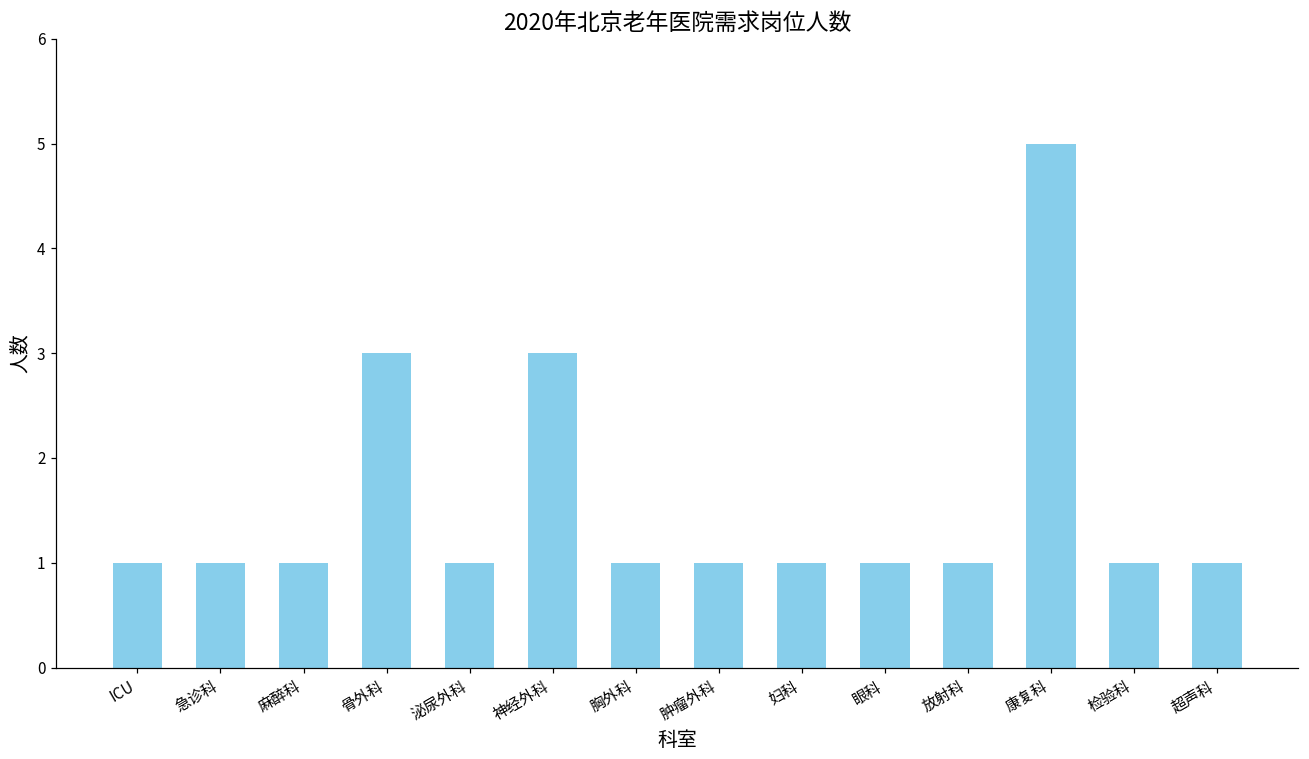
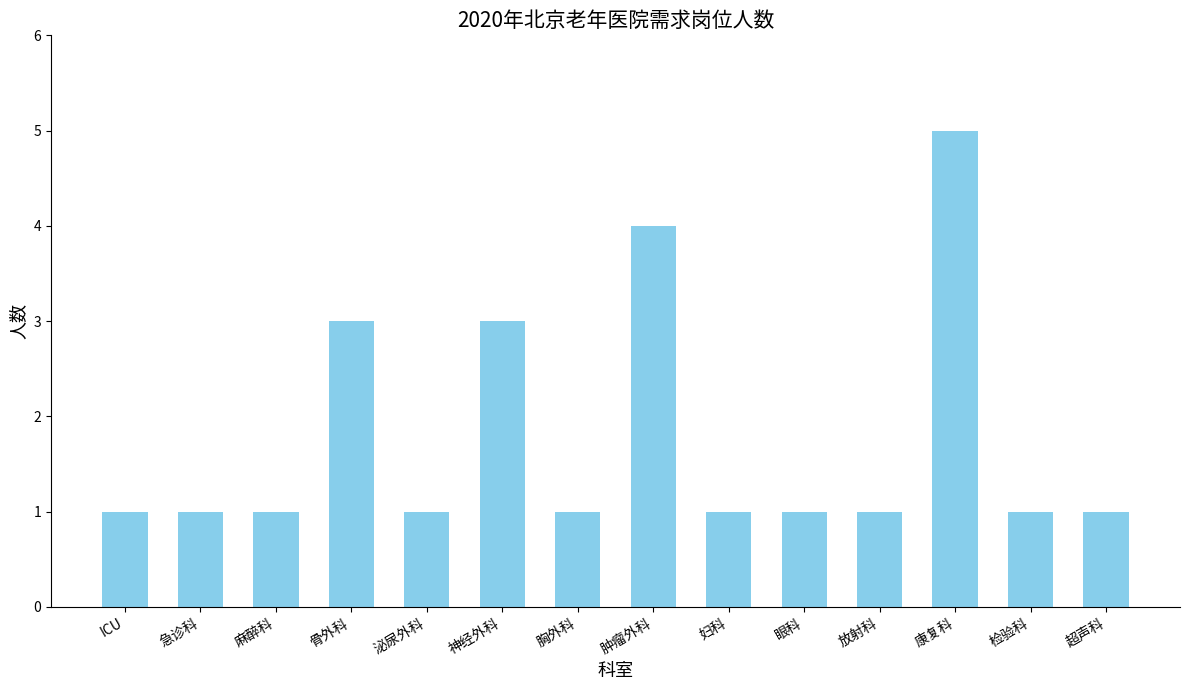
肿瘤外科: 1 -> 4
